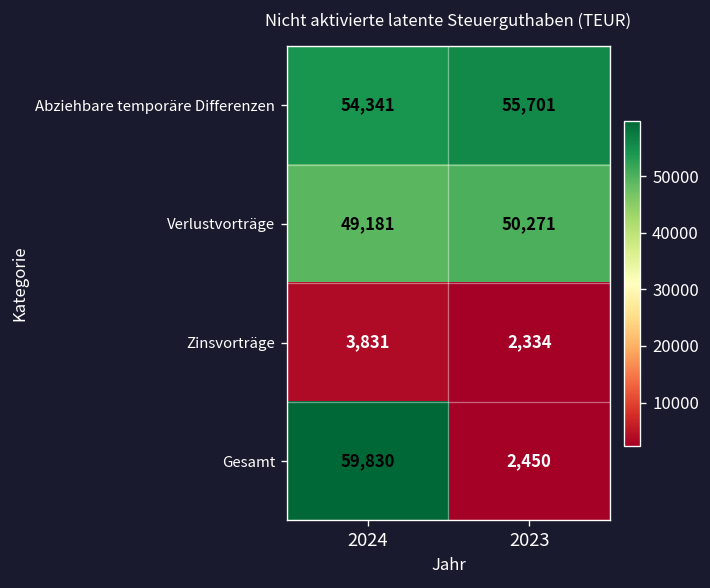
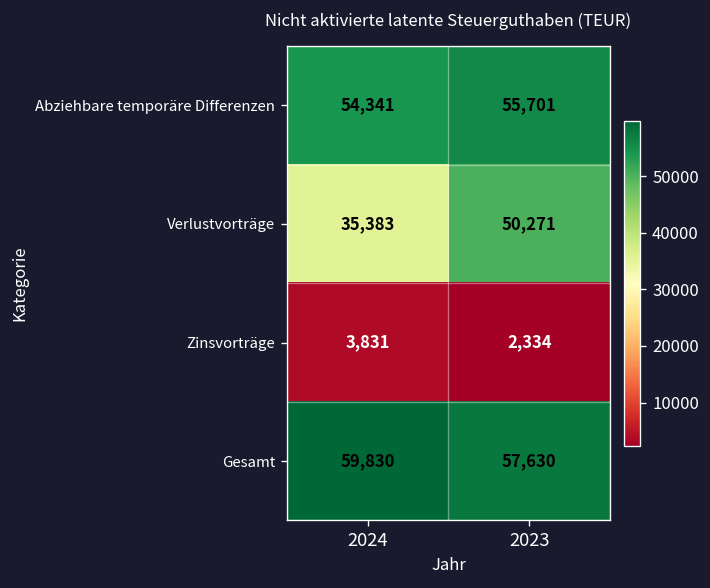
Verlustvorträge, 2024: 49,181 -> 35,383
Gesamt, 2023: 2,450 -> 57,630
